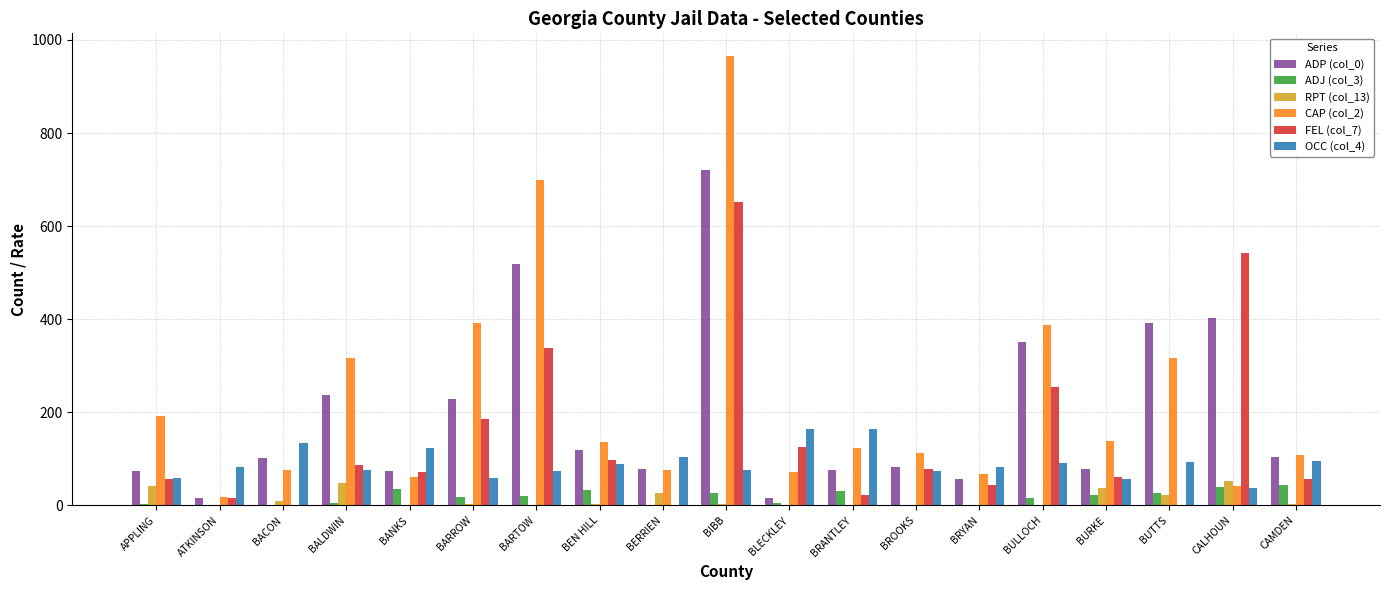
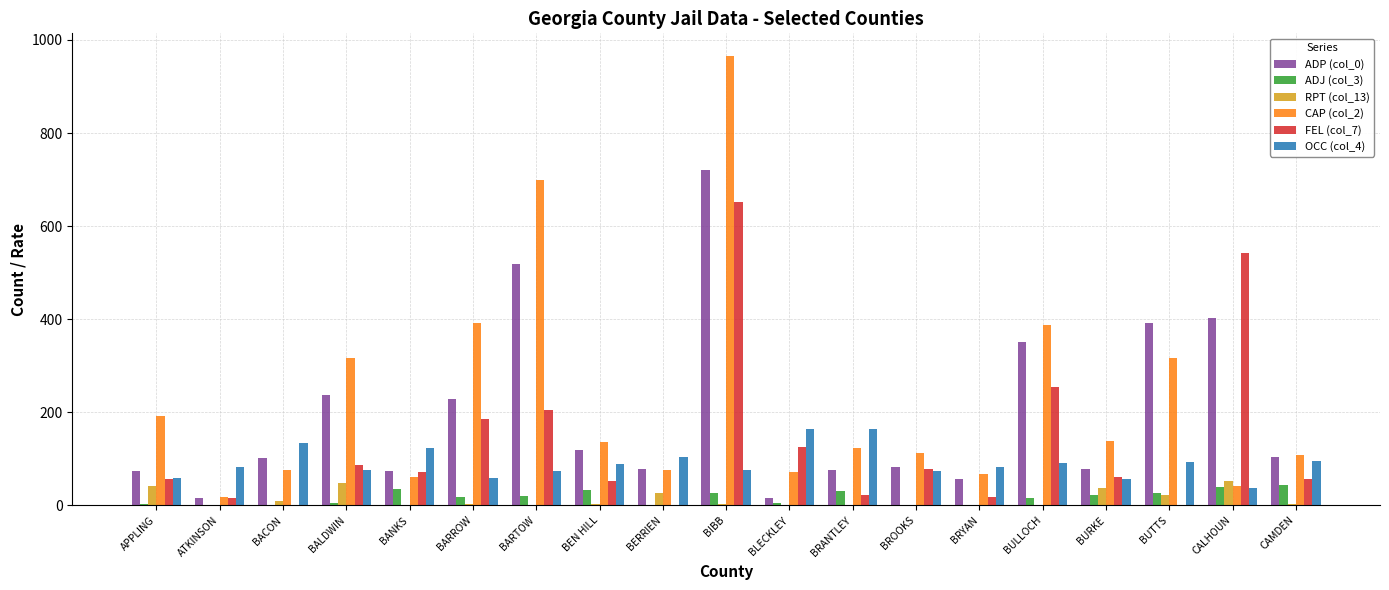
FEL (col_7), BARTOW: 340 -> 200
FEL (col_7), BEN HILL: 100 -> 50
FEL (col_7), BRYAN: 40 -> 20
